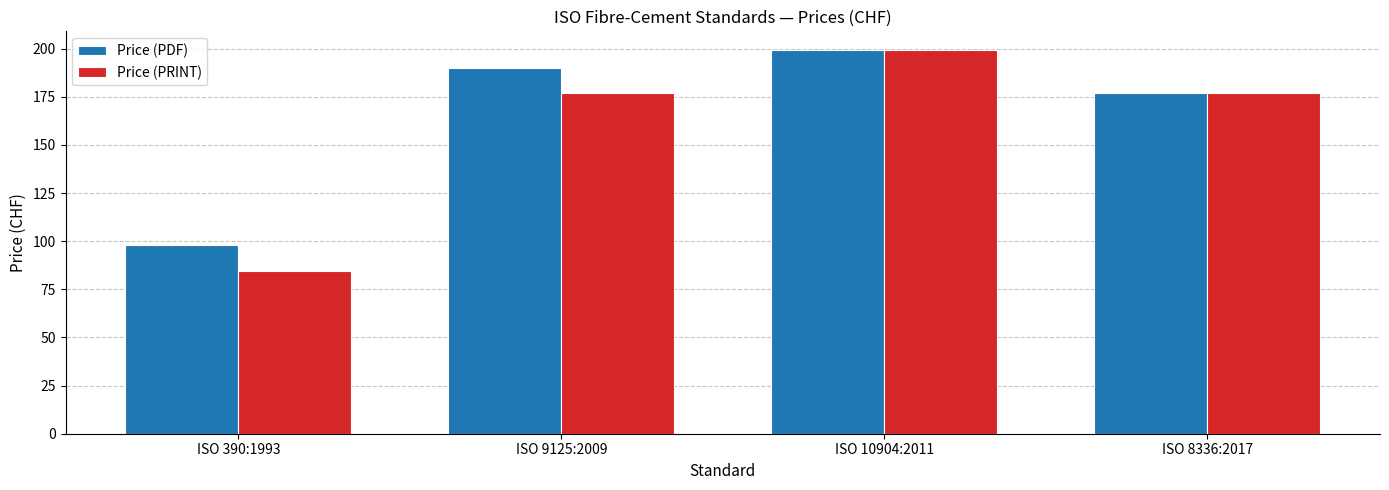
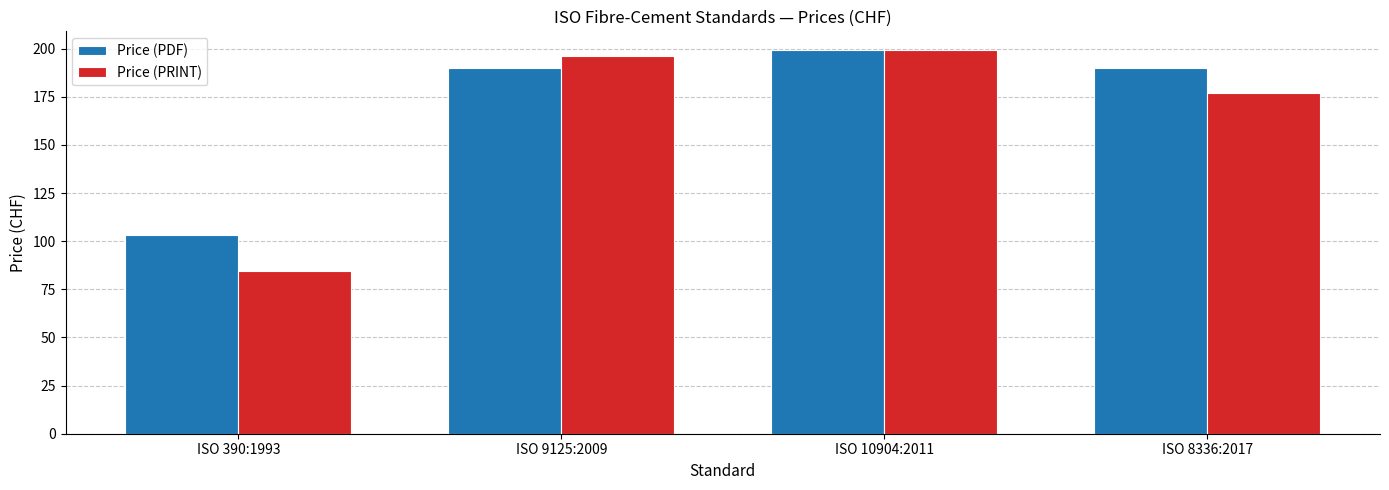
Price (PDF), ISO 390:1993: 98 -> 103
Price (PRINT), ISO 9125:2009: 177 -> 196
Price (PDF), ISO 8336:2017: 177 -> 190
